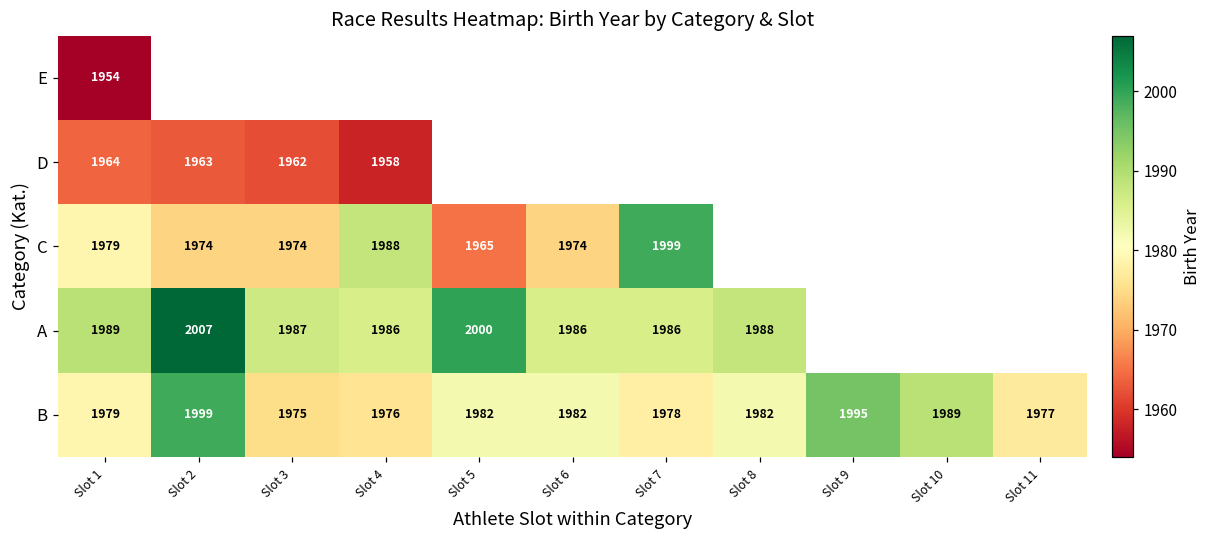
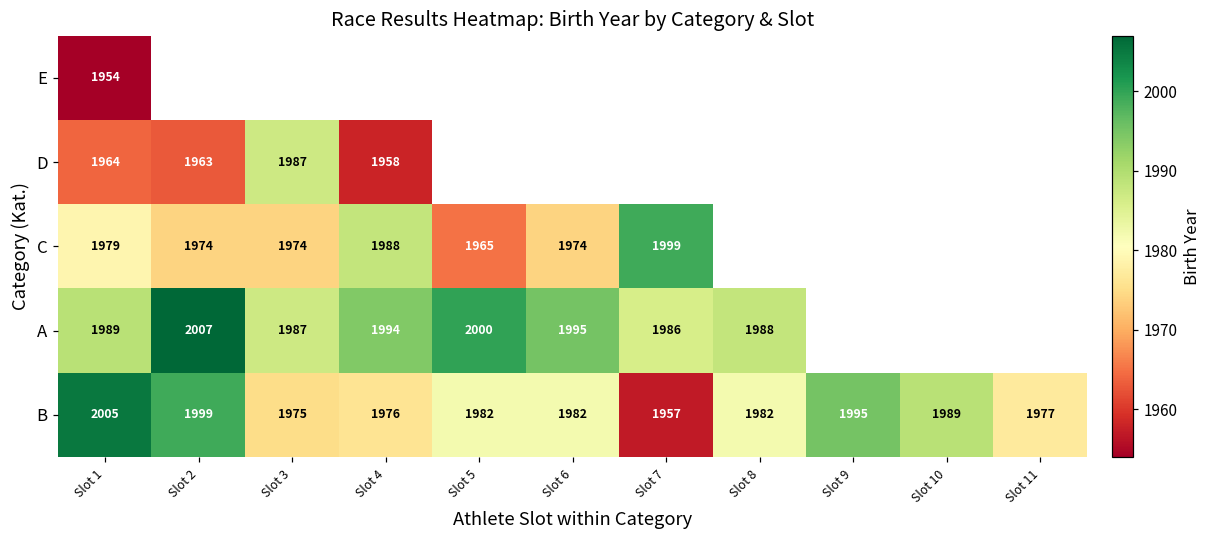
D, Slot 3: 1962 -> 1987
A, Slot 4: 1986 -> 1994
A, Slot 6: 1986 -> 1995
B, Slot 1: 1979 -> 2005
B, Slot 7: 1978 -> 1957
